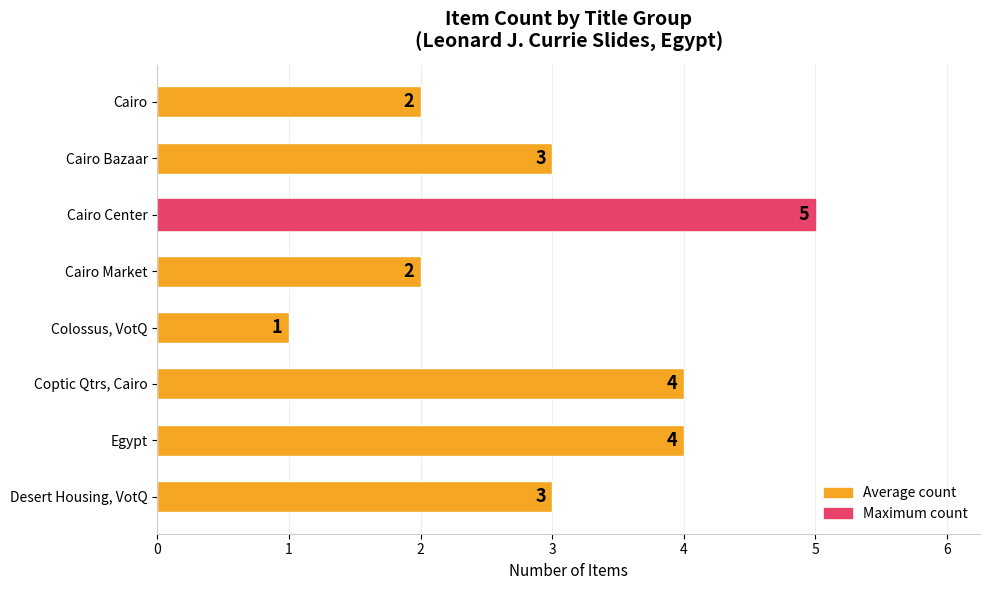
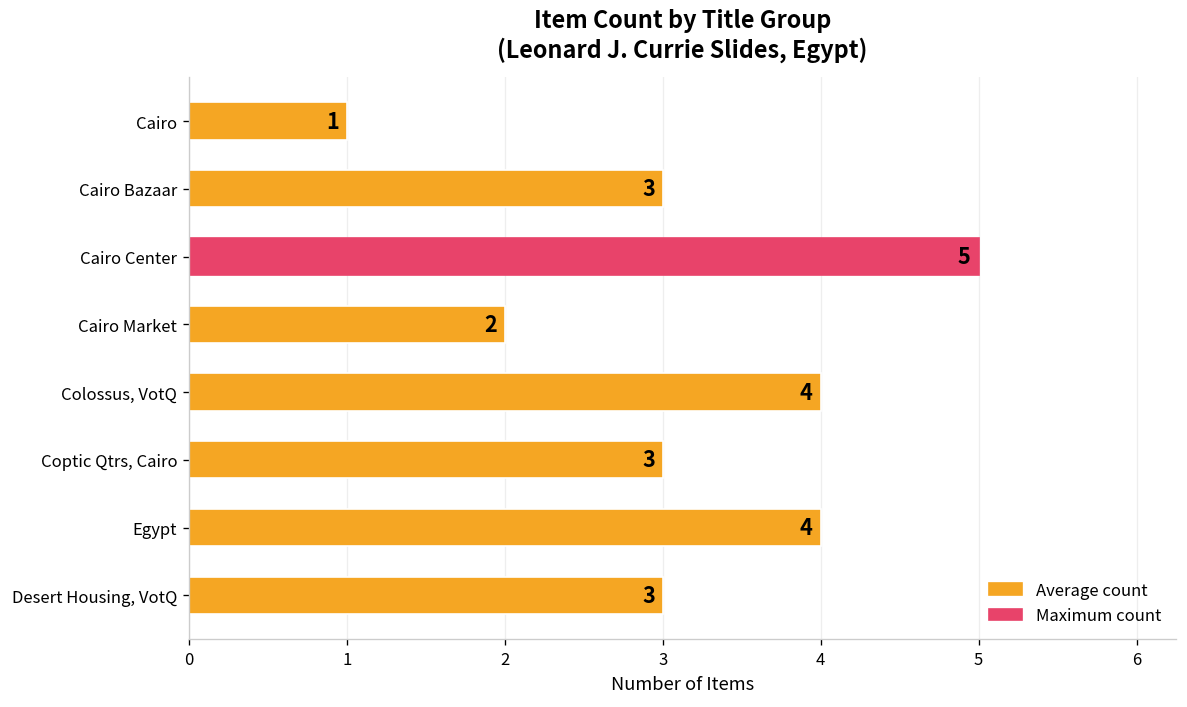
Cairo: 2 -> 1
Colossus, VotQ: 1 -> 4
Coptic Qtrs, Cairo: 4 -> 3
